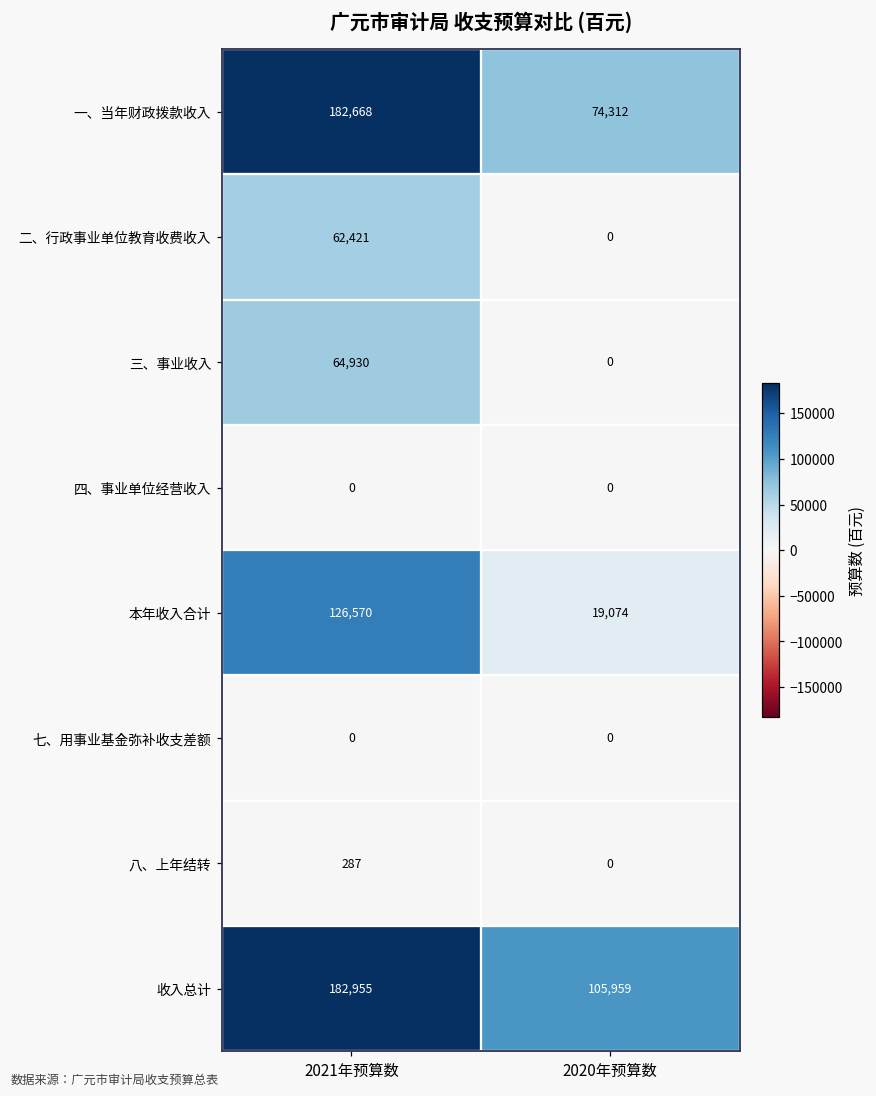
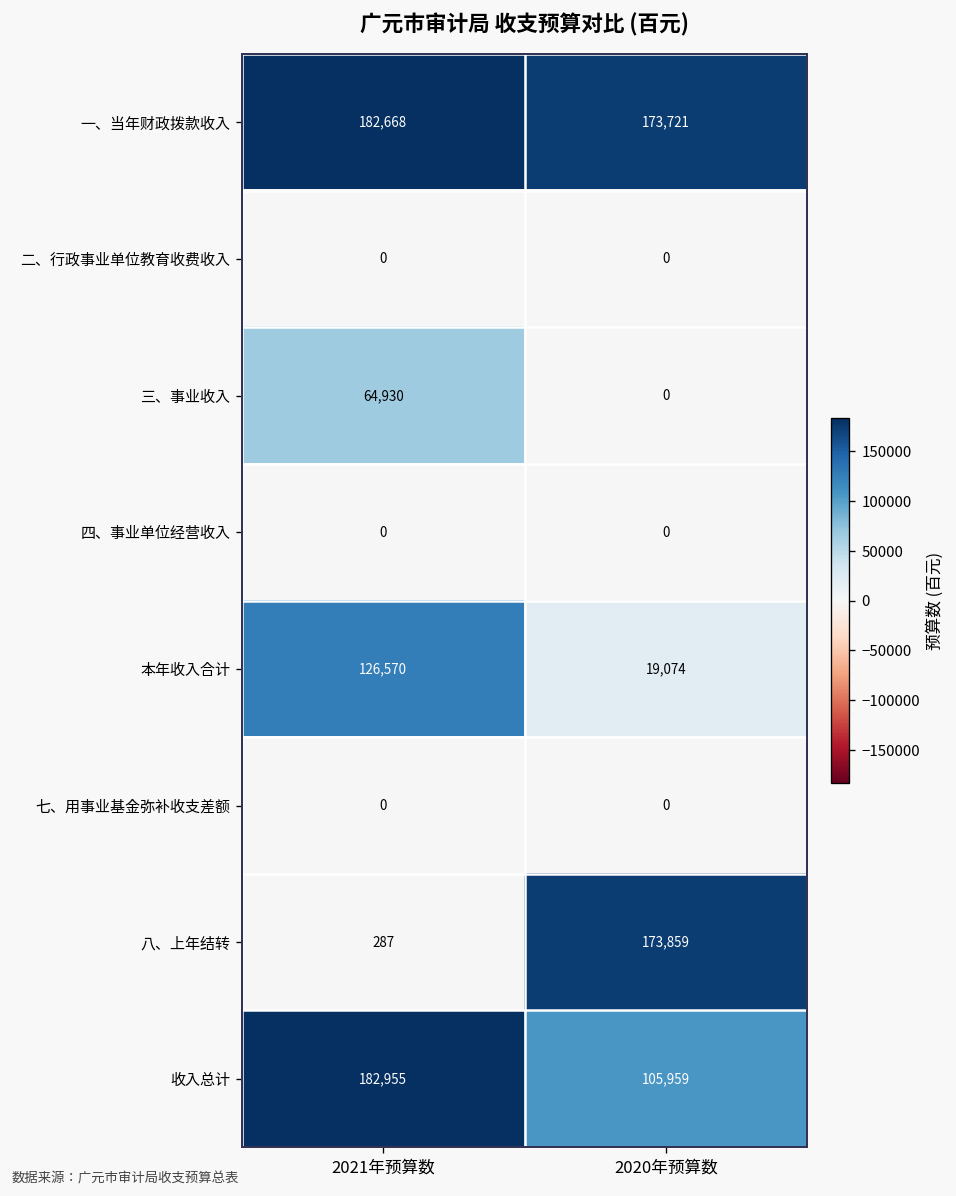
一、当年财政拨款收入, 2020年预算数: 74,312 -> 173,721
二、行政事业单位教育收费收入, 2021年预算数: 62,421 -> 0
八、上年结转, 2020年预算数: 0 -> 173,859
